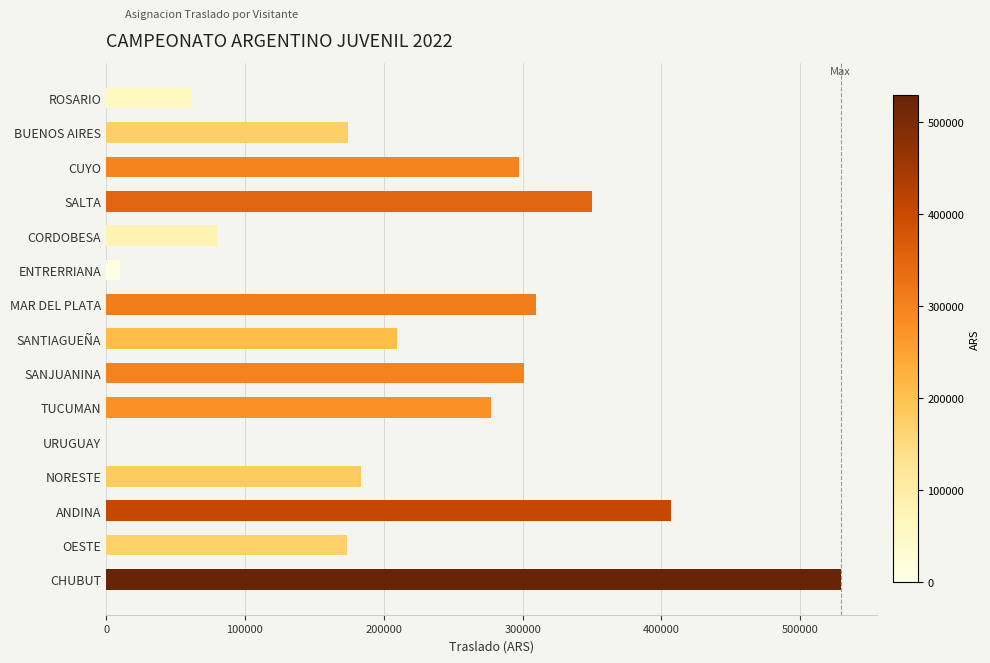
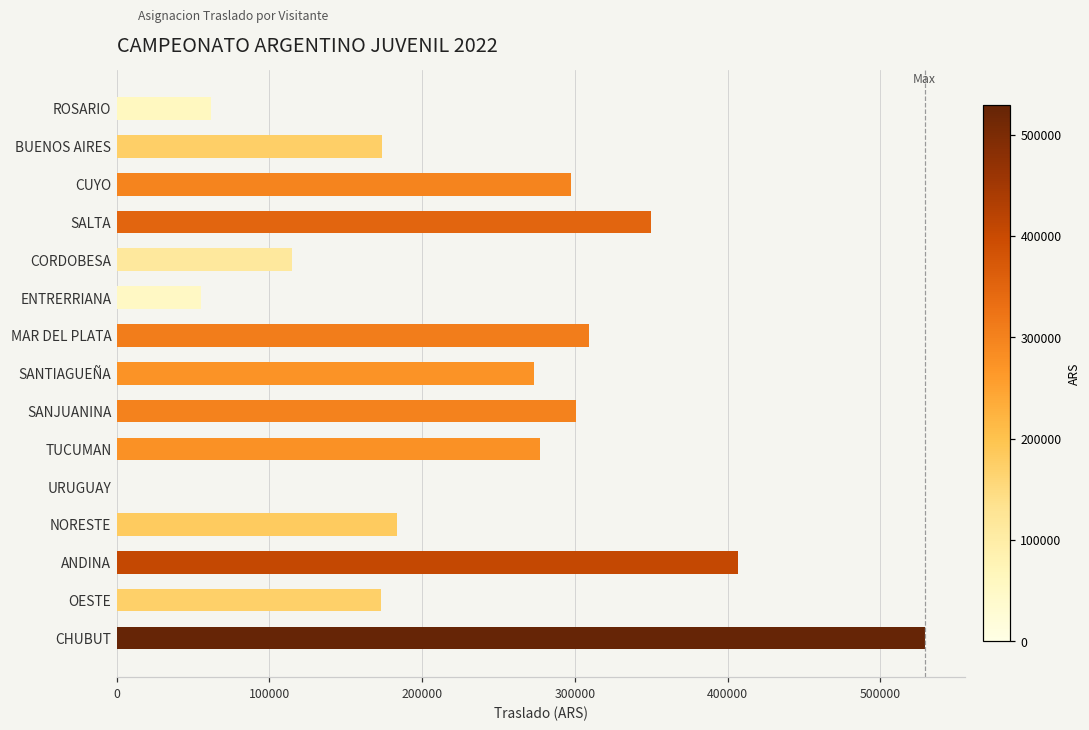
CORDOBESA: 80000 -> 115000
ENTRERRIANA: 10000 -> 55000
SANTIAGUEÑA: 209000 -> 273000
